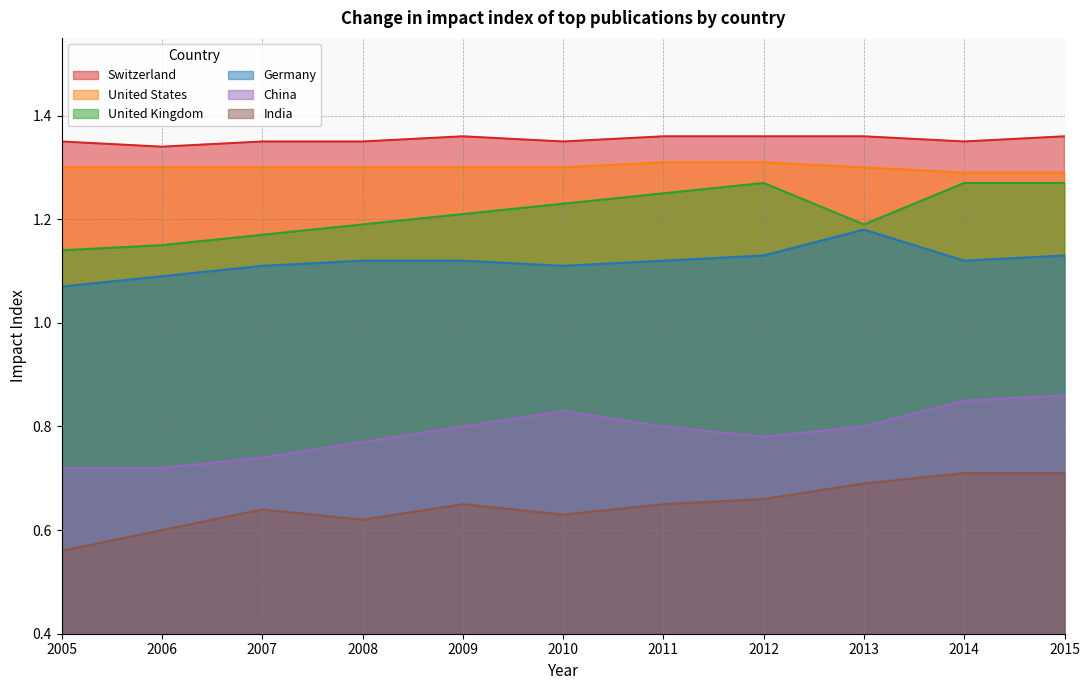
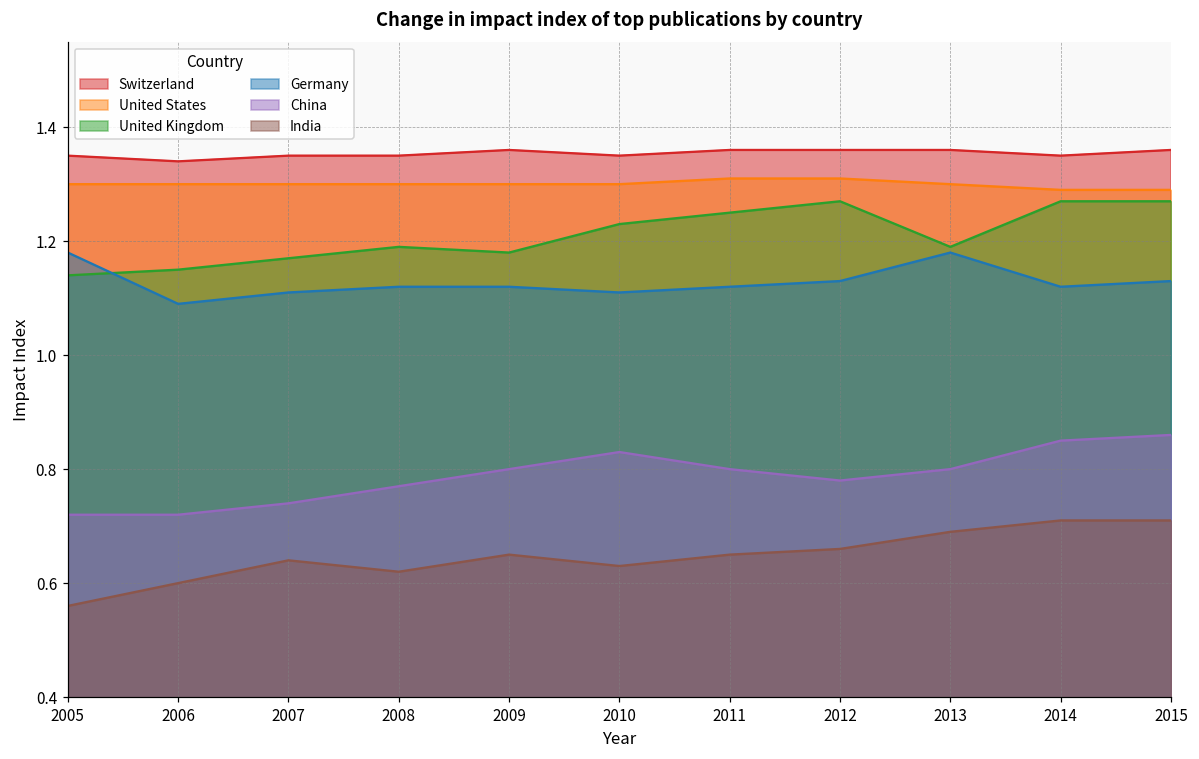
Germany, 2005: 1.07 -> 1.18
United Kingdom, 2009: 1.21 -> 1.18
